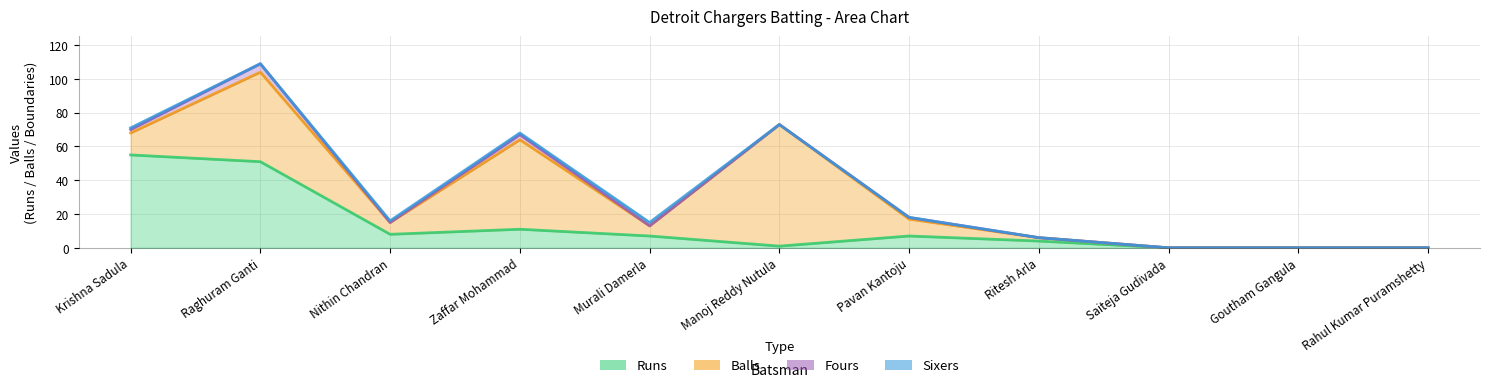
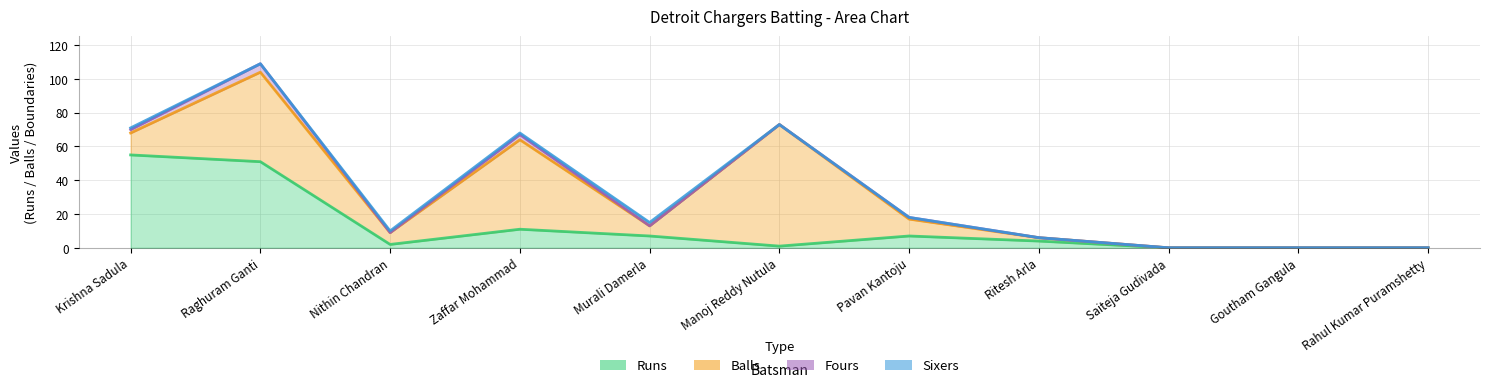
Runs, Nithin Chandran: 8 -> 2
